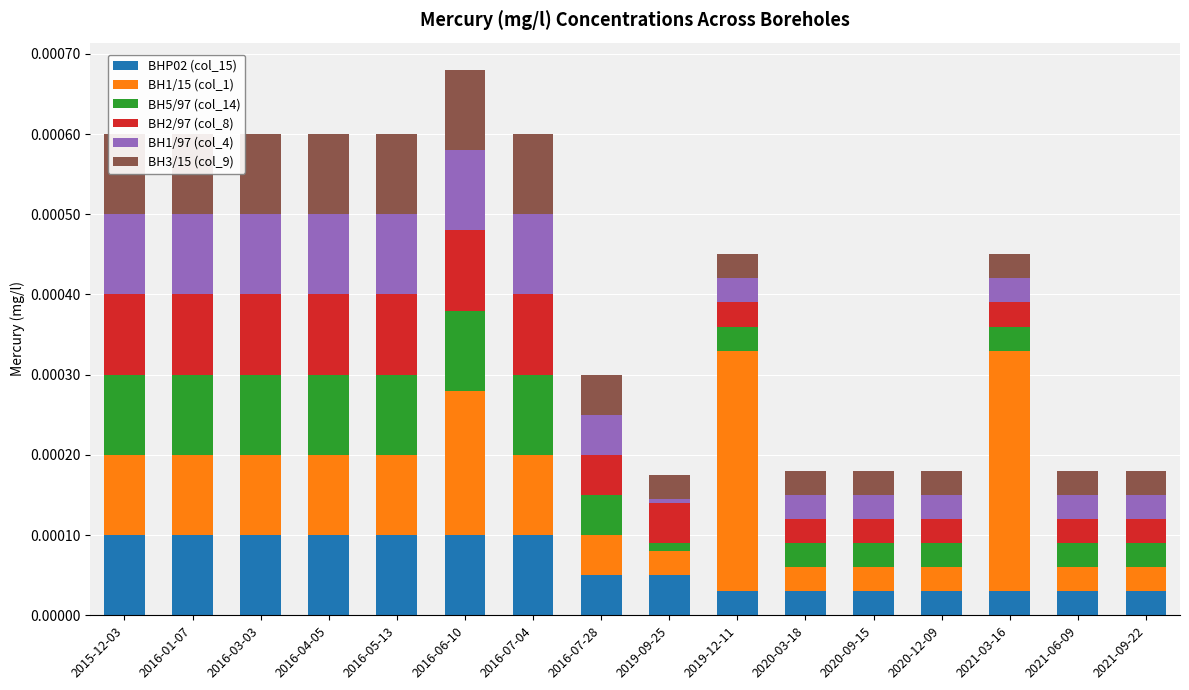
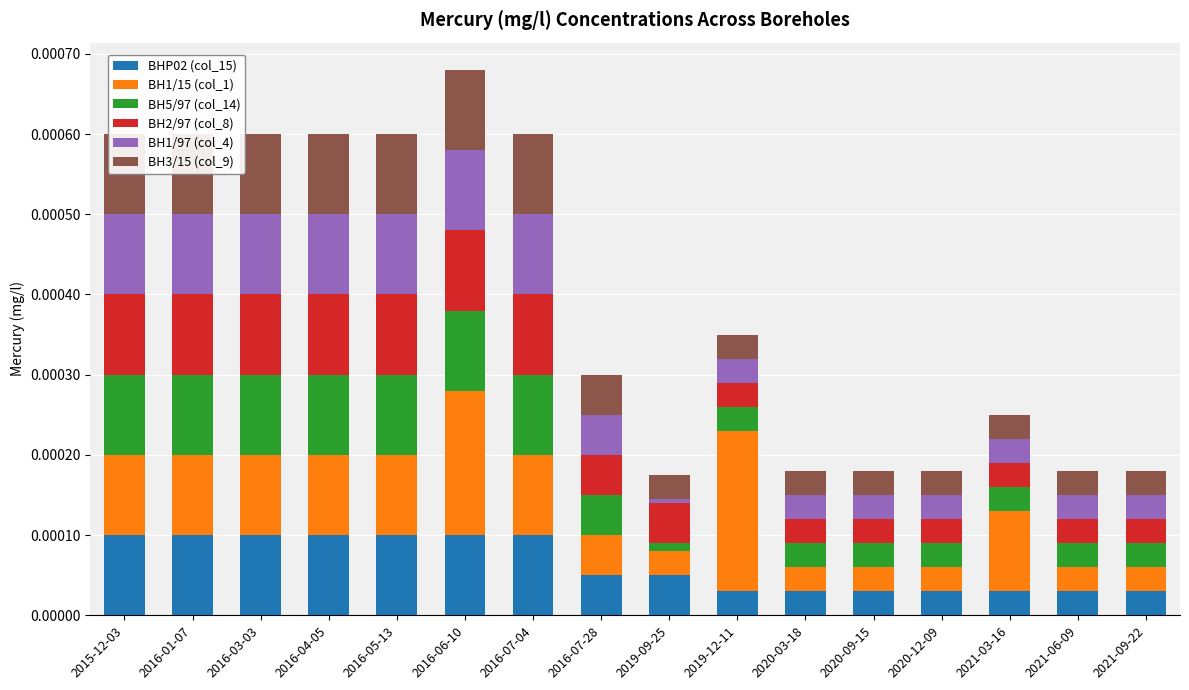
BH1/15 (col_1), 2019-12-11: 0.0003 -> 0.0002
BH1/15 (col_1), 2021-03-16: 0.0003 -> 0.0001
